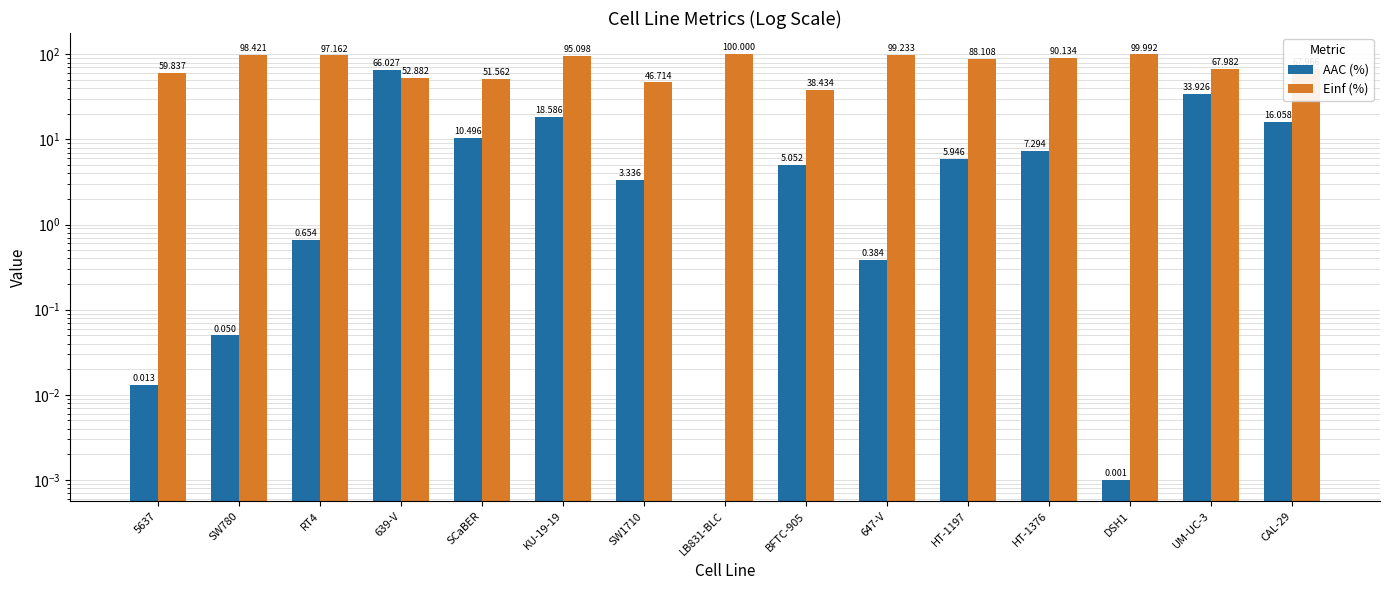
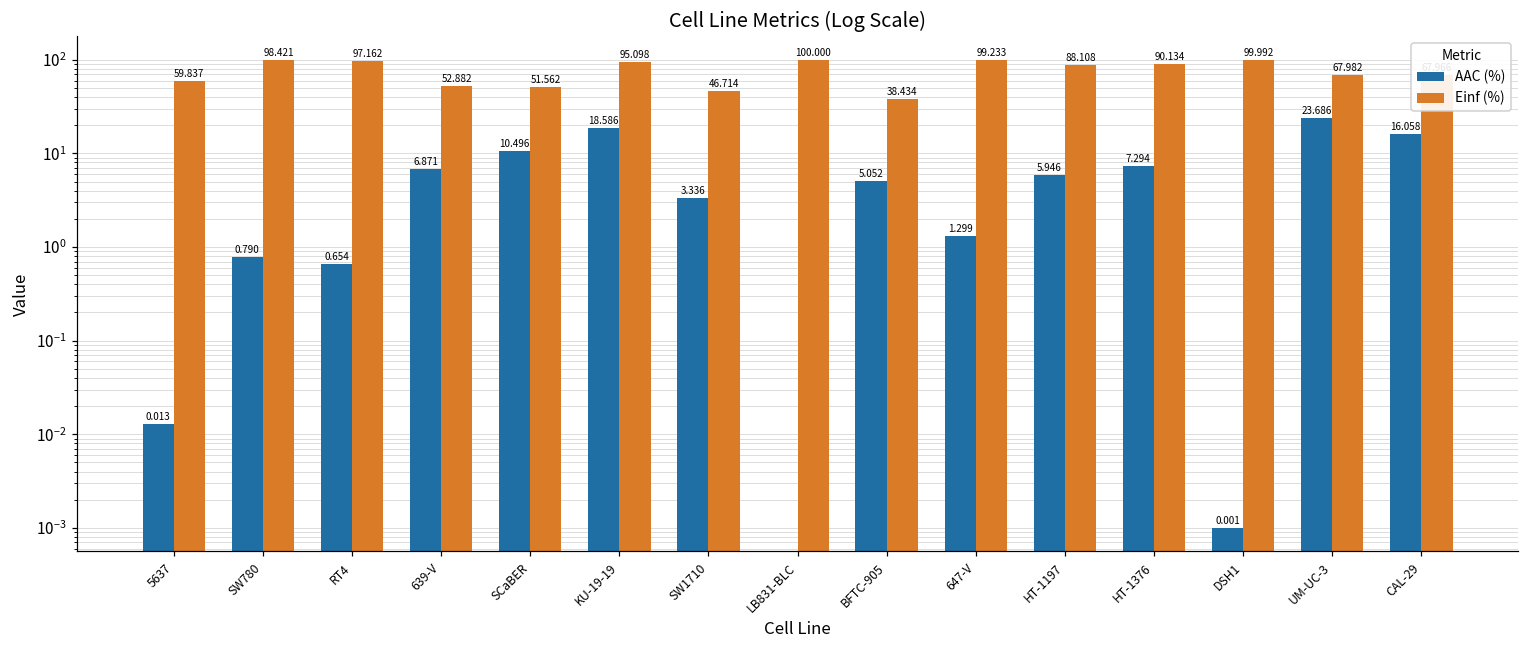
AAC (%), SW780: 0.050 -> 0.790
AAC (%), 639-V: 66.027 -> 6.871
AAC (%), 647-V: 0.384 -> 1.299
AAC (%), UM-UC-3: 33.926 -> 23.686
